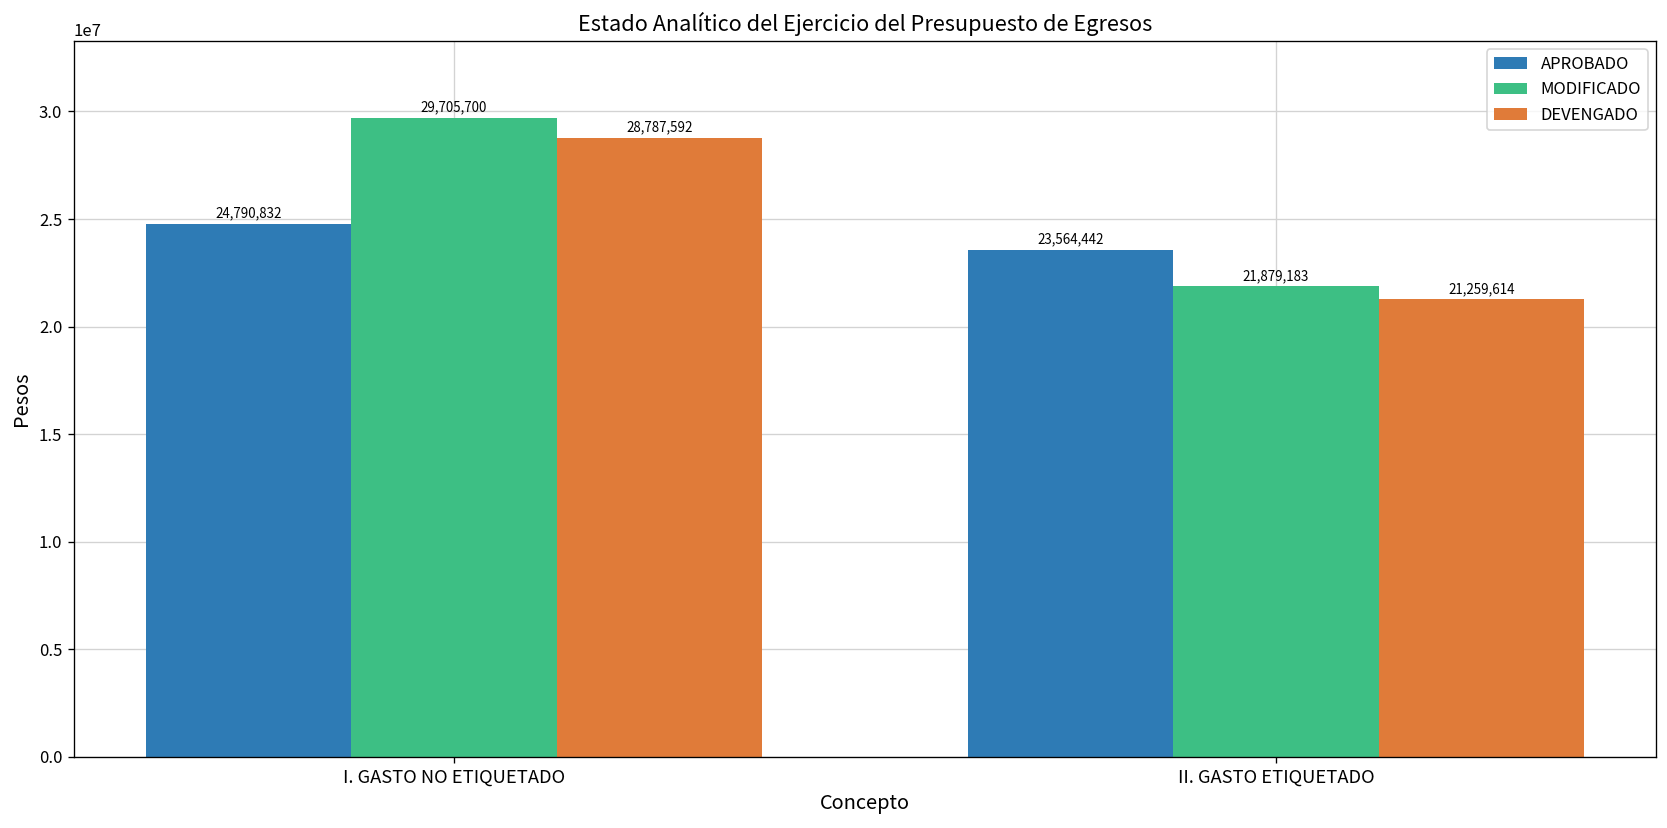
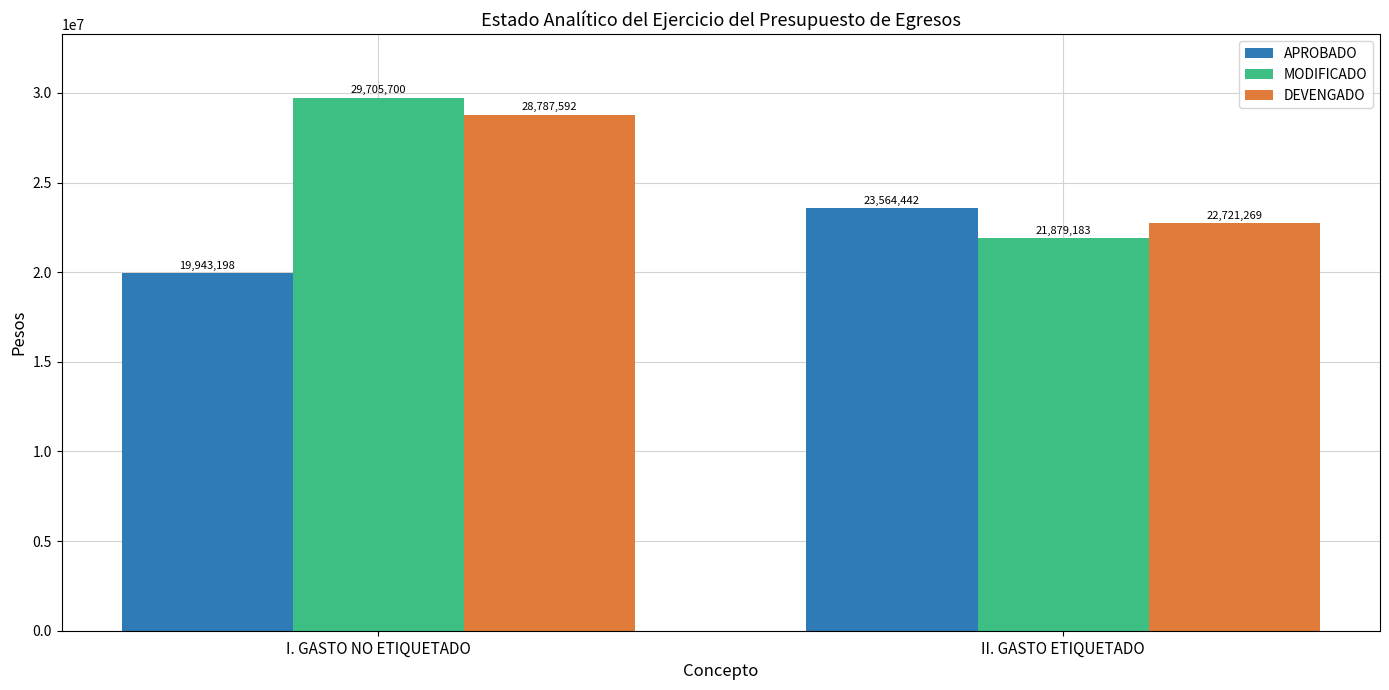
APROBADO, I. GASTO NO ETIQUETADO: 24,790,832 -> 19,943,198
DEVENGADO, II. GASTO ETIQUETADO: 21,259,614 -> 22,721,269
